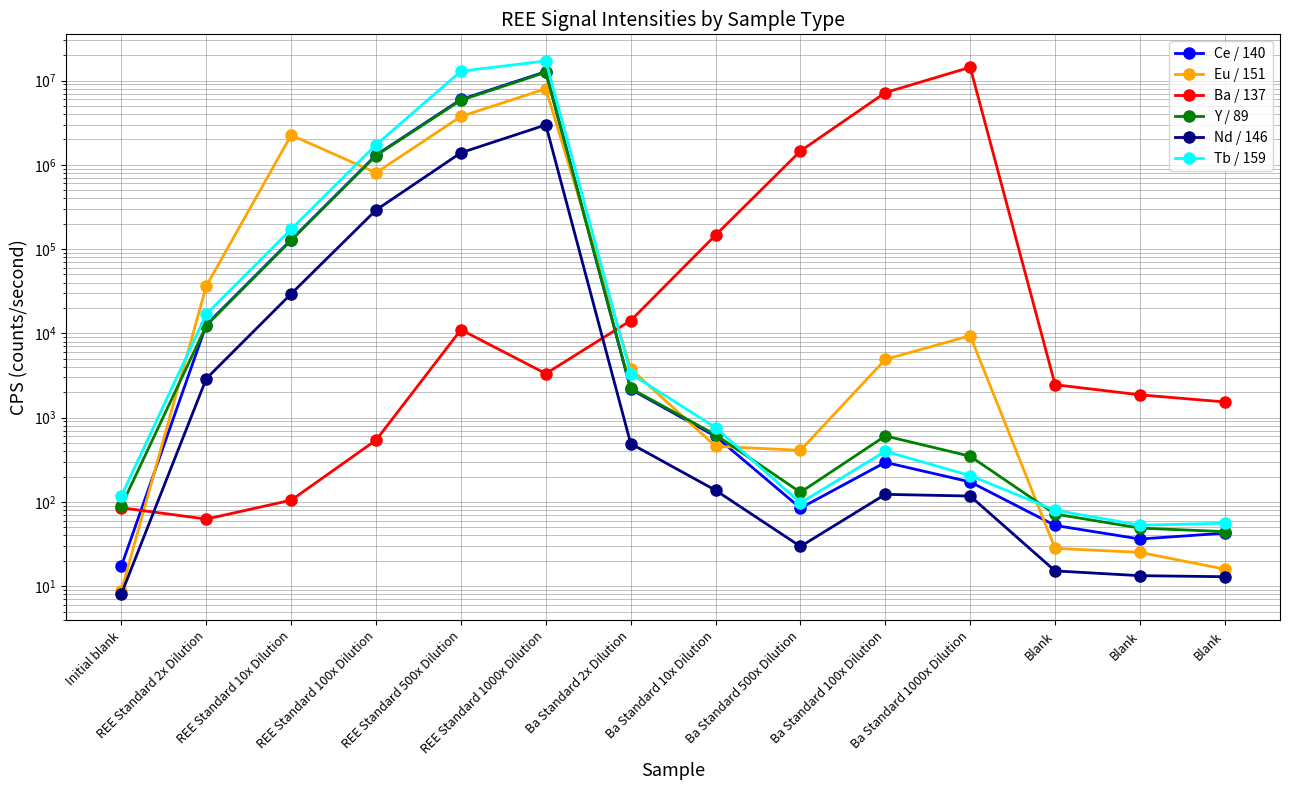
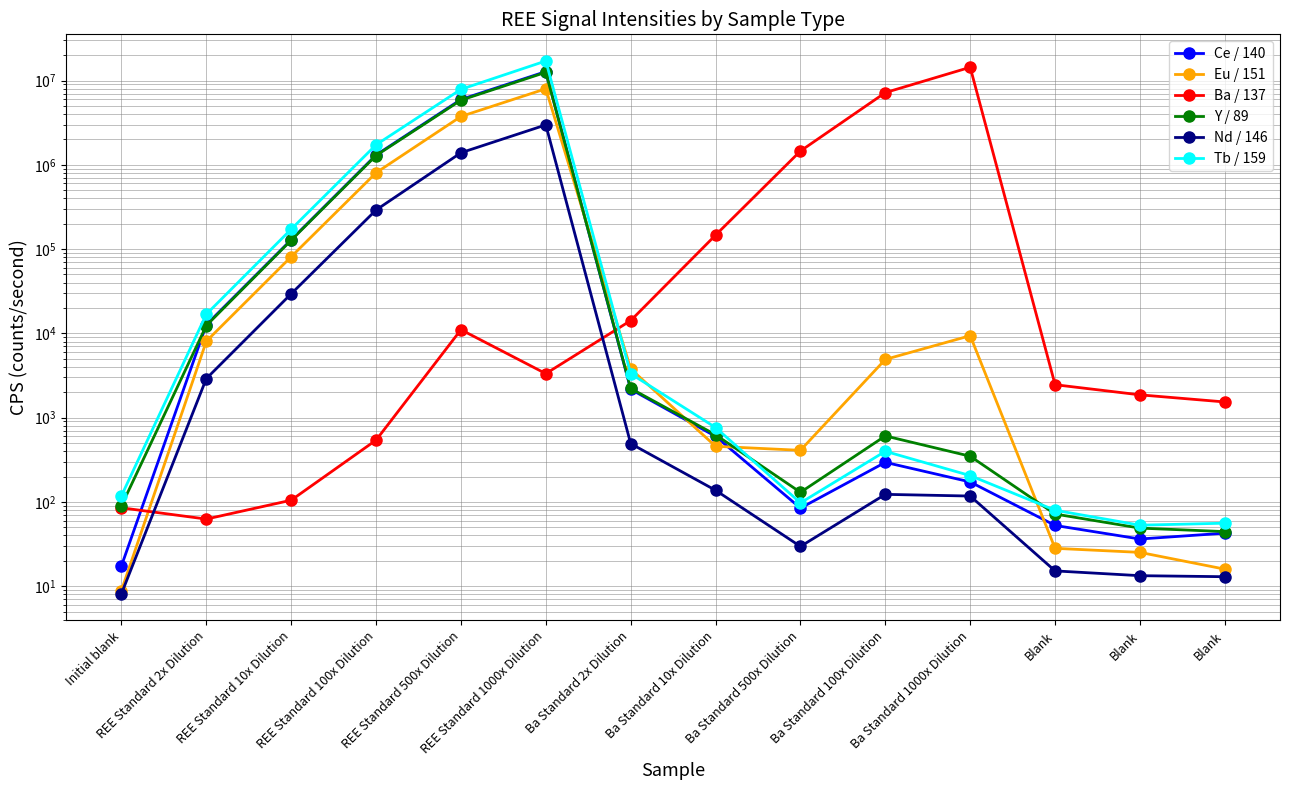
Eu / 151, REE Standard 2x Dilution: 36000 -> 8000
Eu / 151, REE Standard 10x Dilution: 2300000 -> 80000
Tb / 159, REE Standard 500x Dilution: 13000000 -> 8000000
